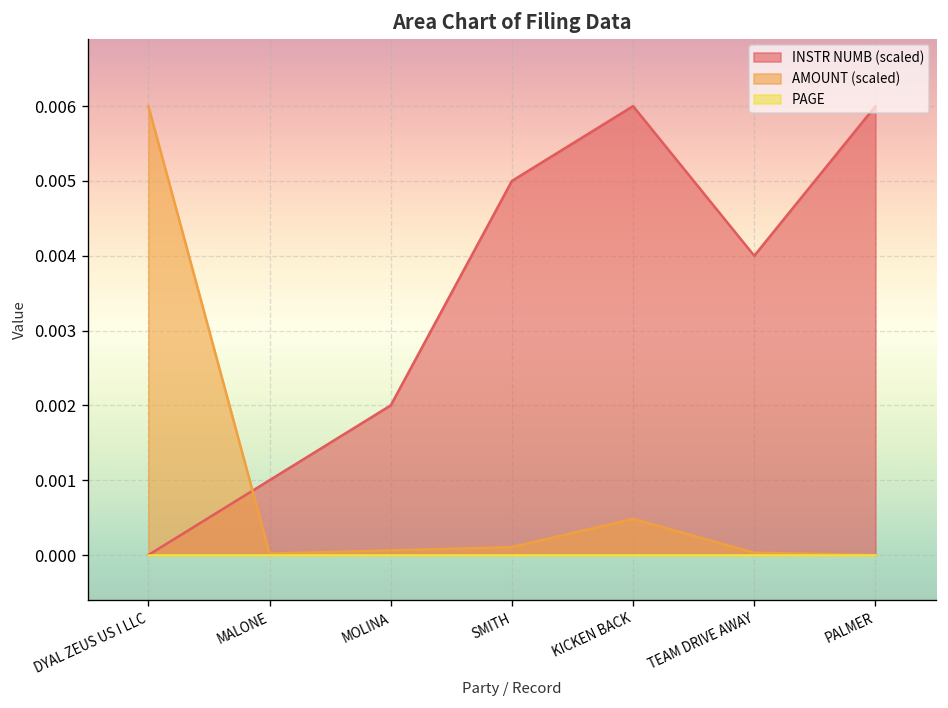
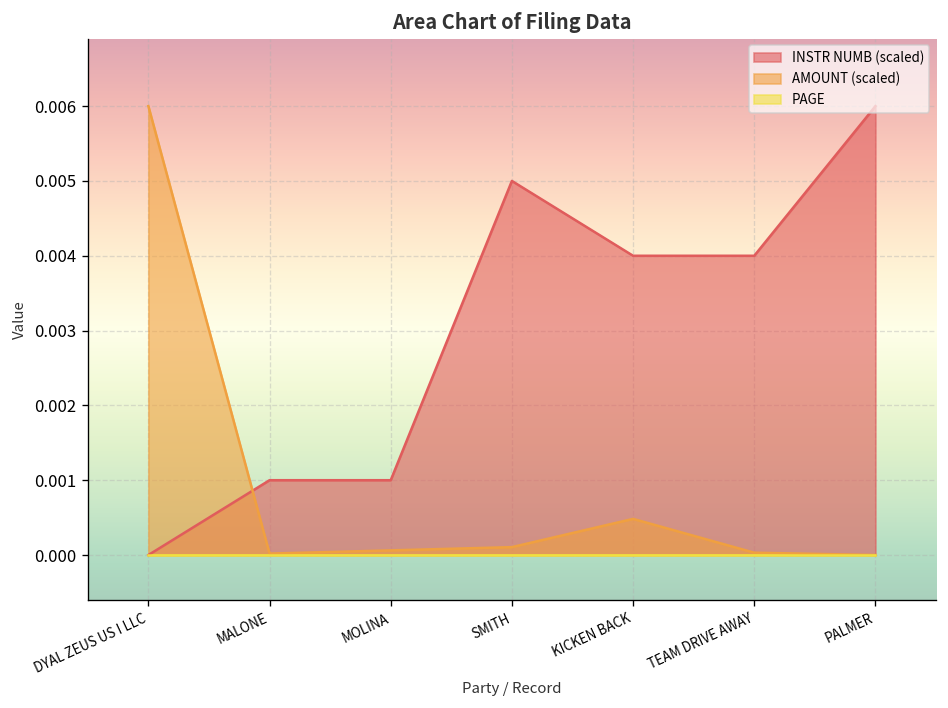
INSTR NUMB (scaled), MOLINA: 0.0020 -> 0.0010
INSTR NUMB (scaled), KICKEN BACK: 0.0060 -> 0.0040
